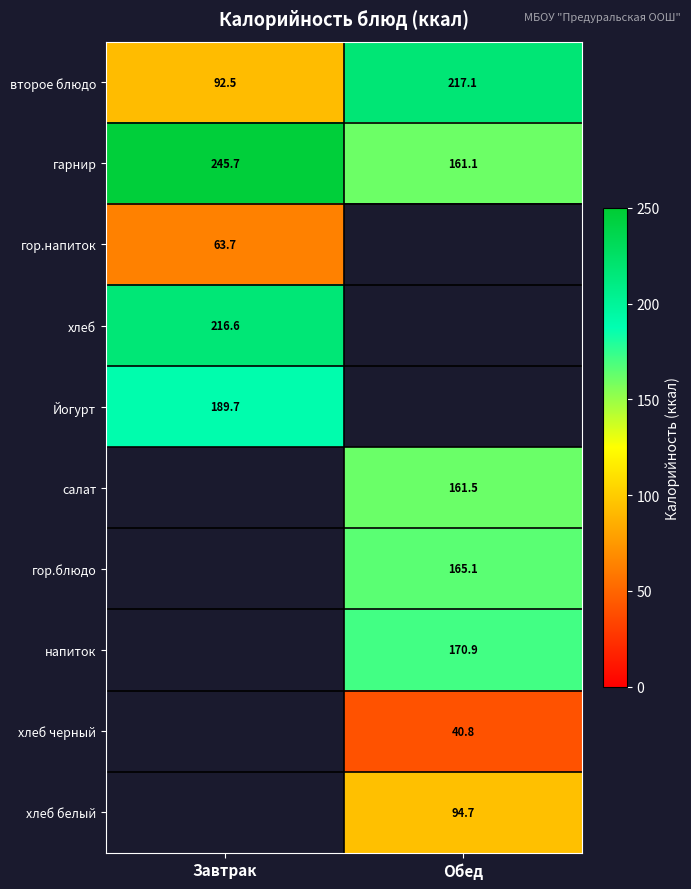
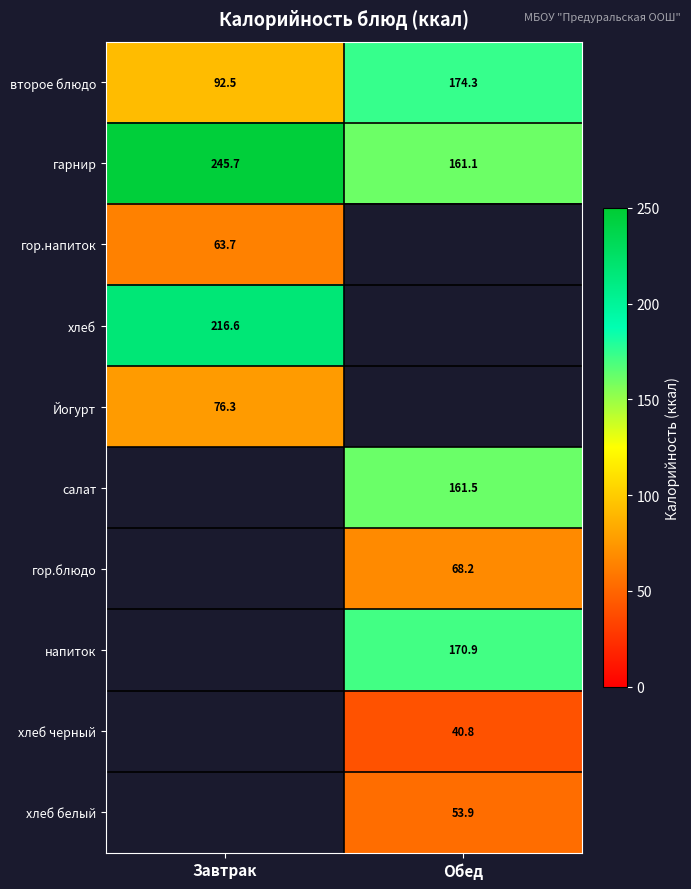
второе блюдо, Обед: 217.1 -> 174.3
Йогурт, Завтрак: 189.7 -> 76.3
гор.блюдо, Обед: 165.1 -> 68.2
хлеб белый, Обед: 94.7 -> 53.9
